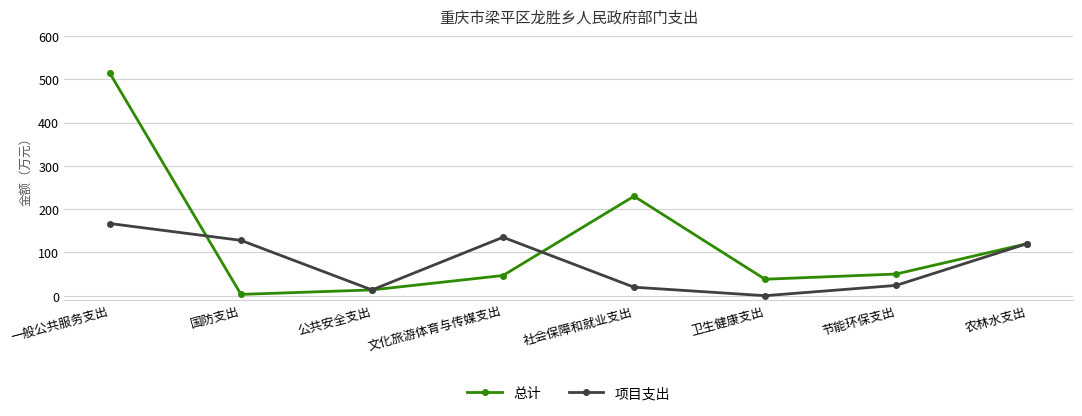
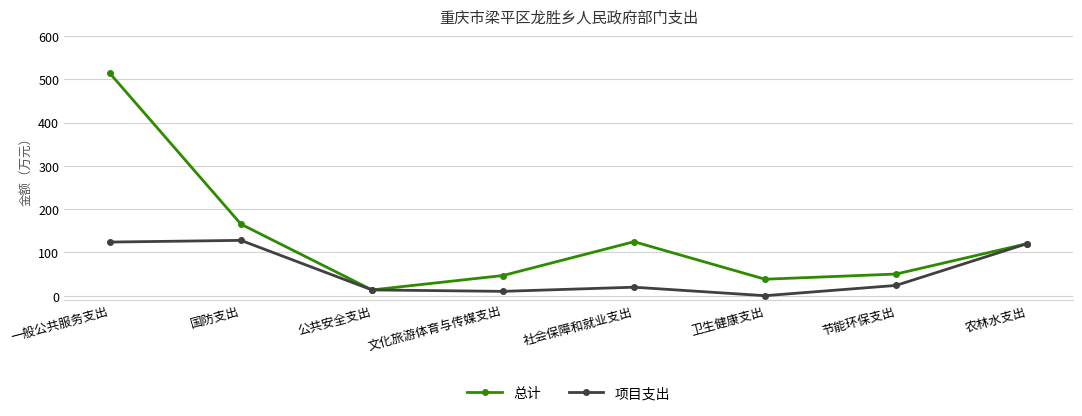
项目支出, 一般公共服务支出: 170 -> 120
总计, 国防支出: 0 -> 170
项目支出, 文化旅游体育与传媒支出: 140 -> 10
总计, 社会保障和就业支出: 230 -> 120
